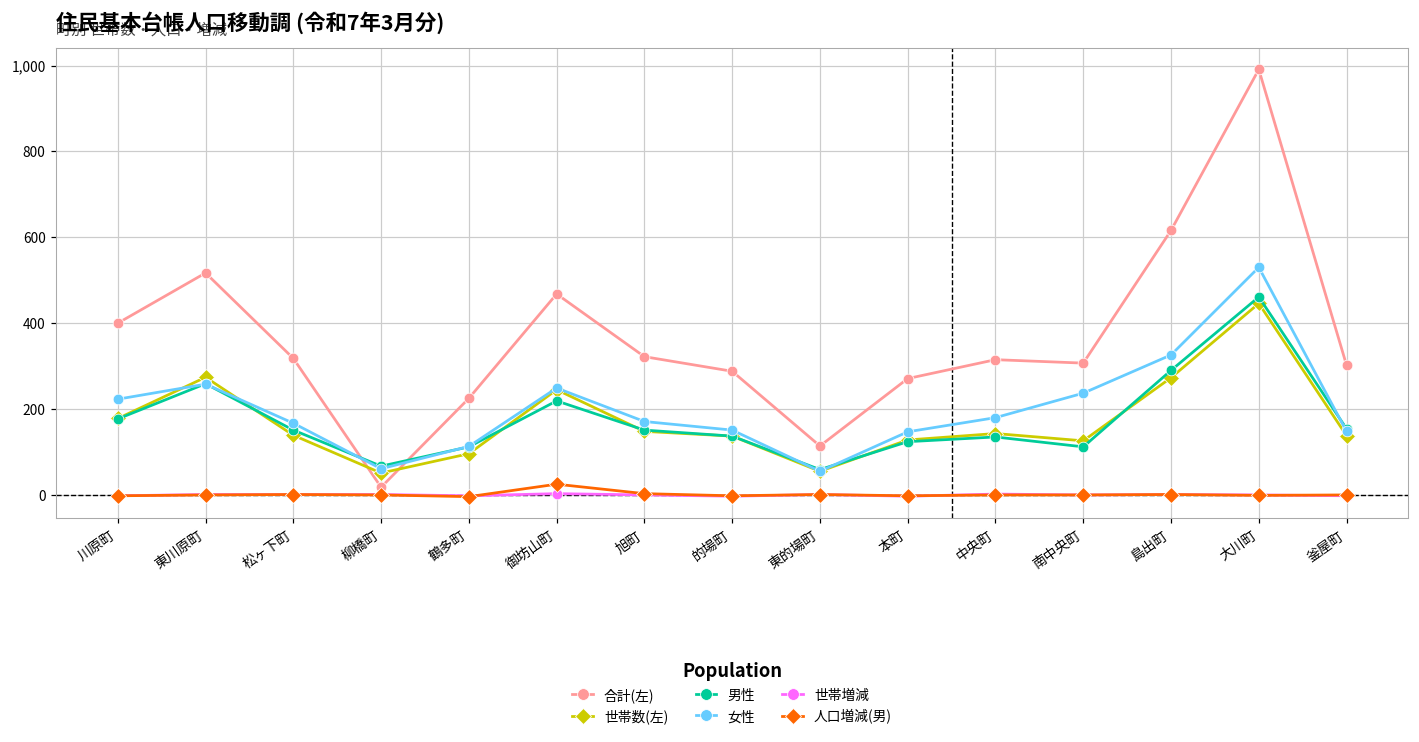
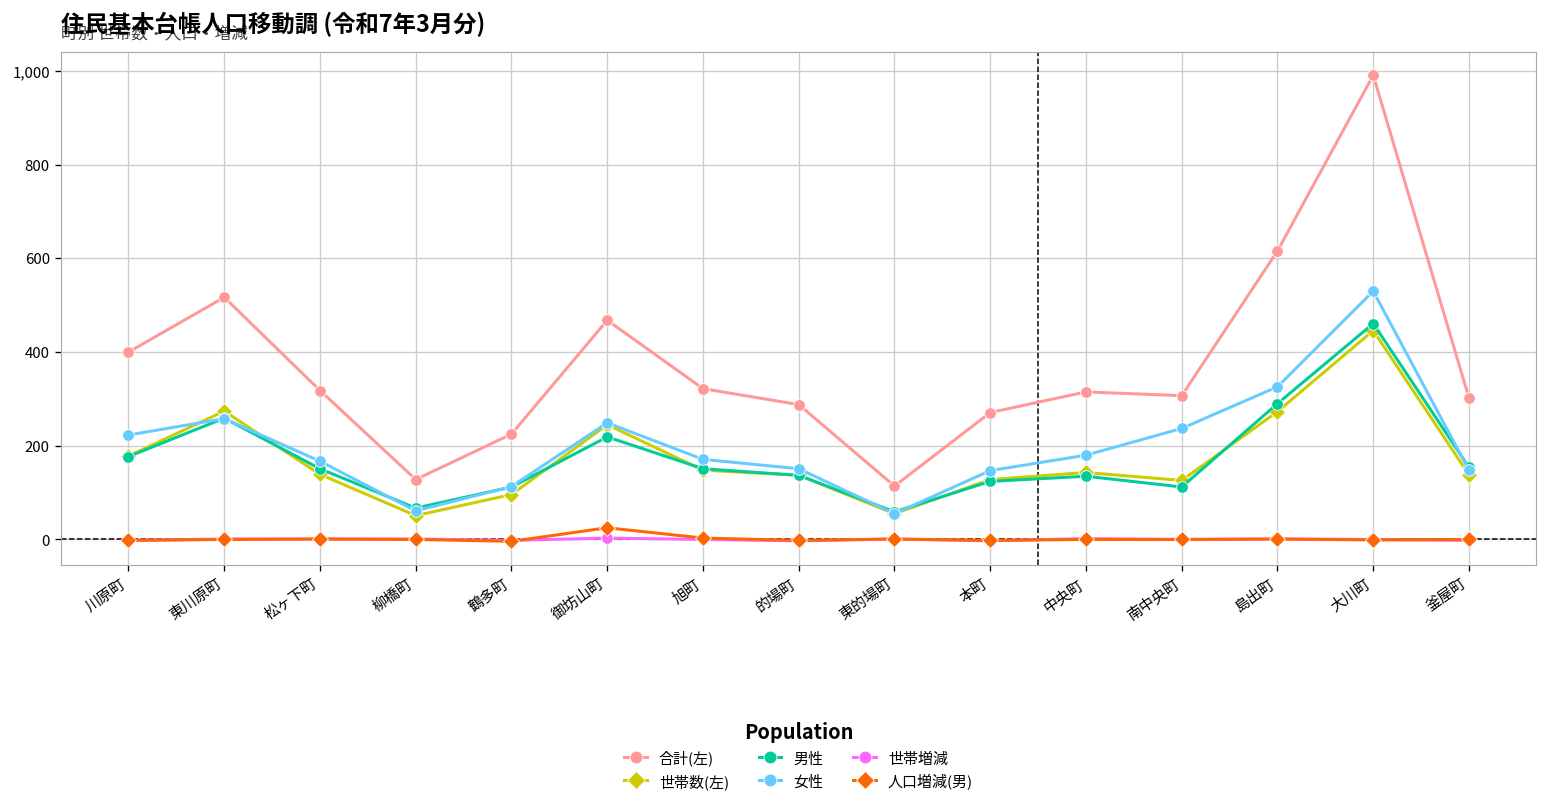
合計(左), 柳橋町: 20 -> 130
